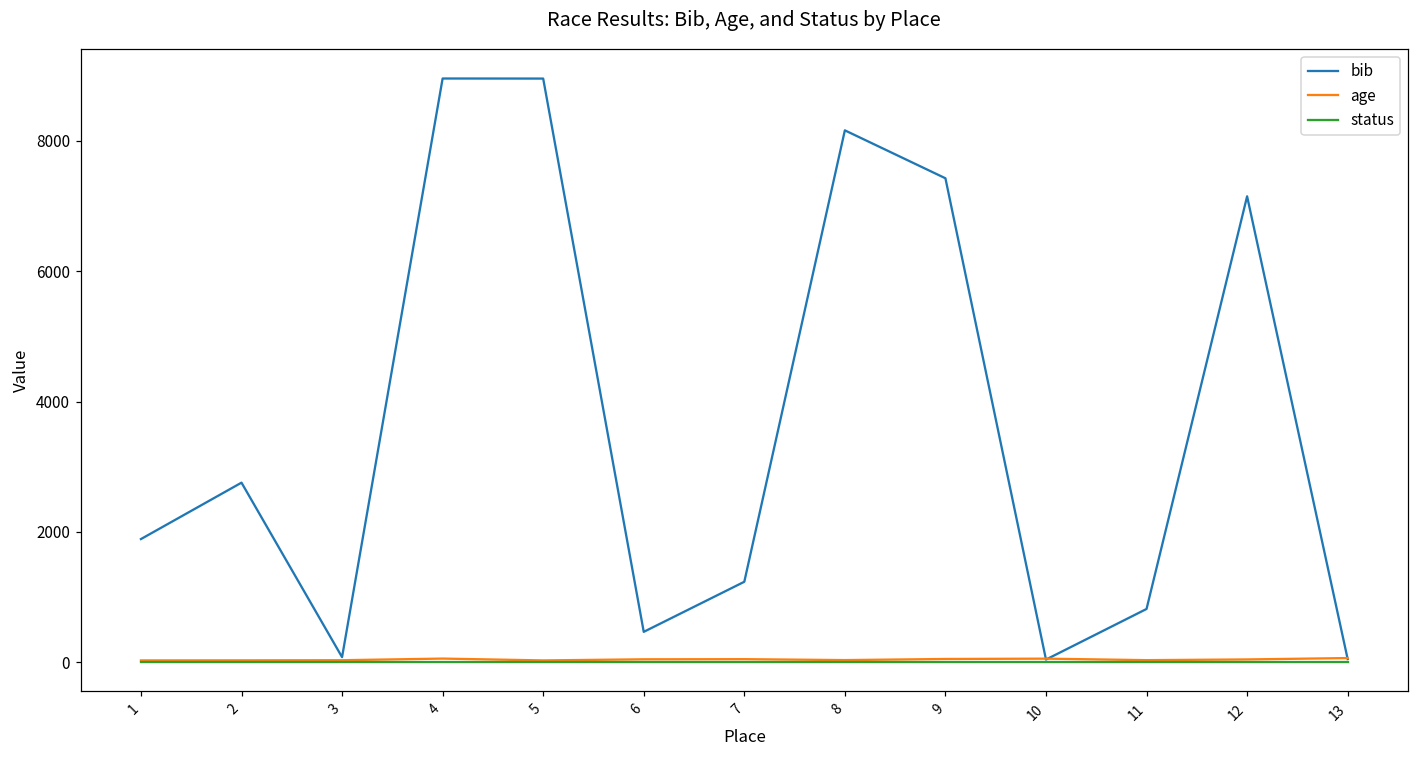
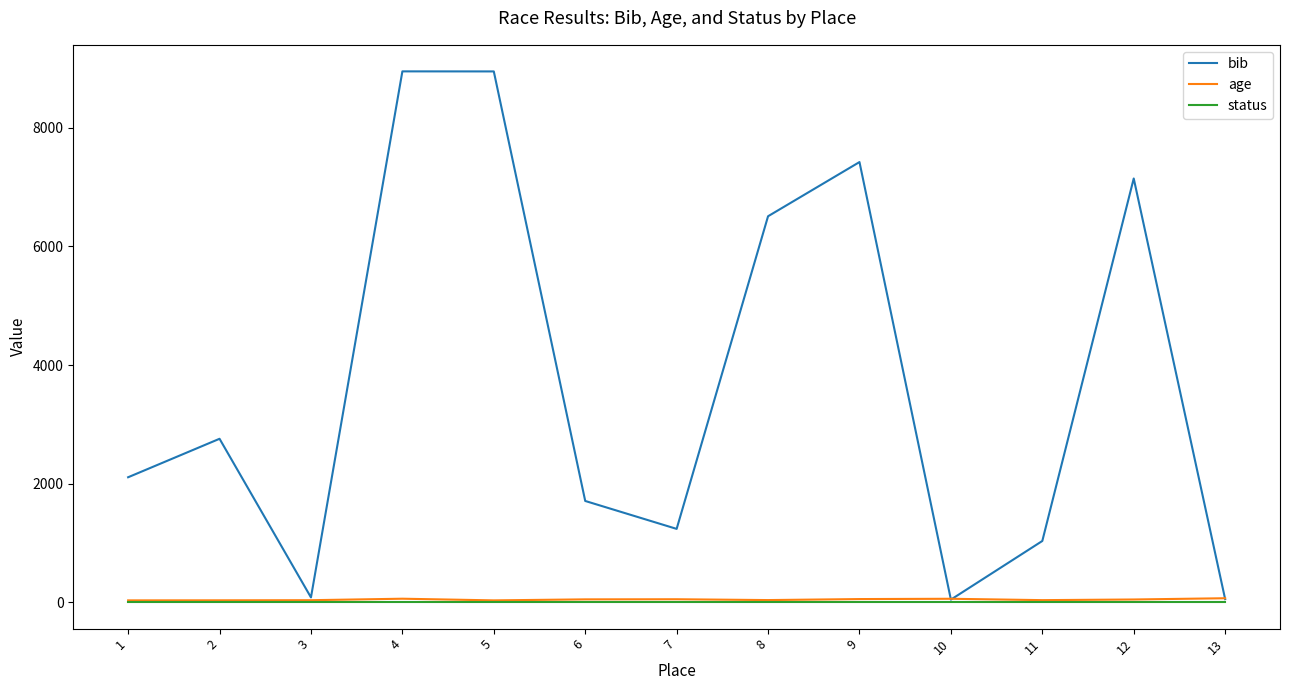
bib, 1: 1900 -> 2100
bib, 6: 500 -> 1700
bib, 8: 8200 -> 6500
bib, 11: 800 -> 1000
